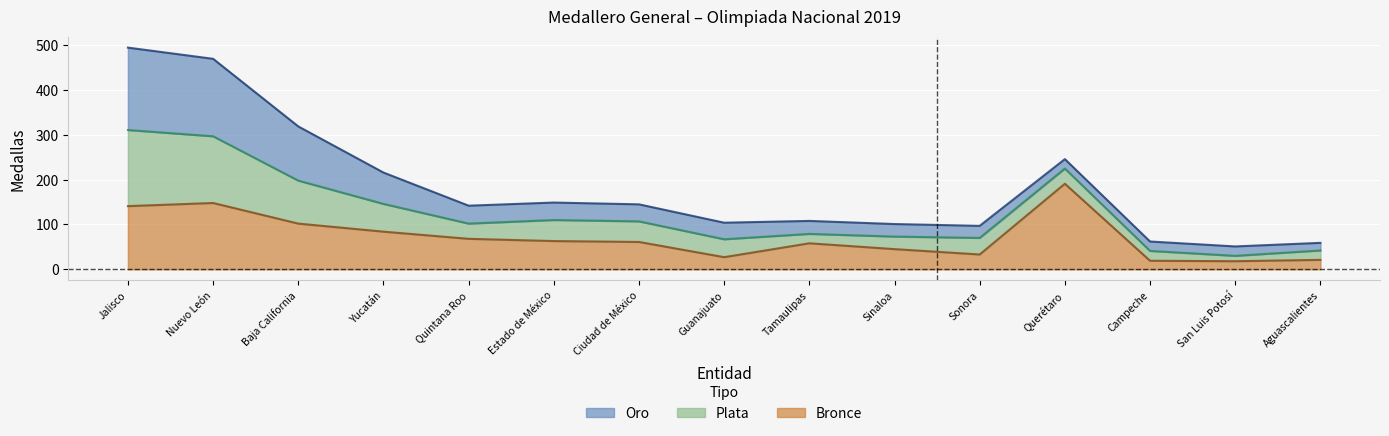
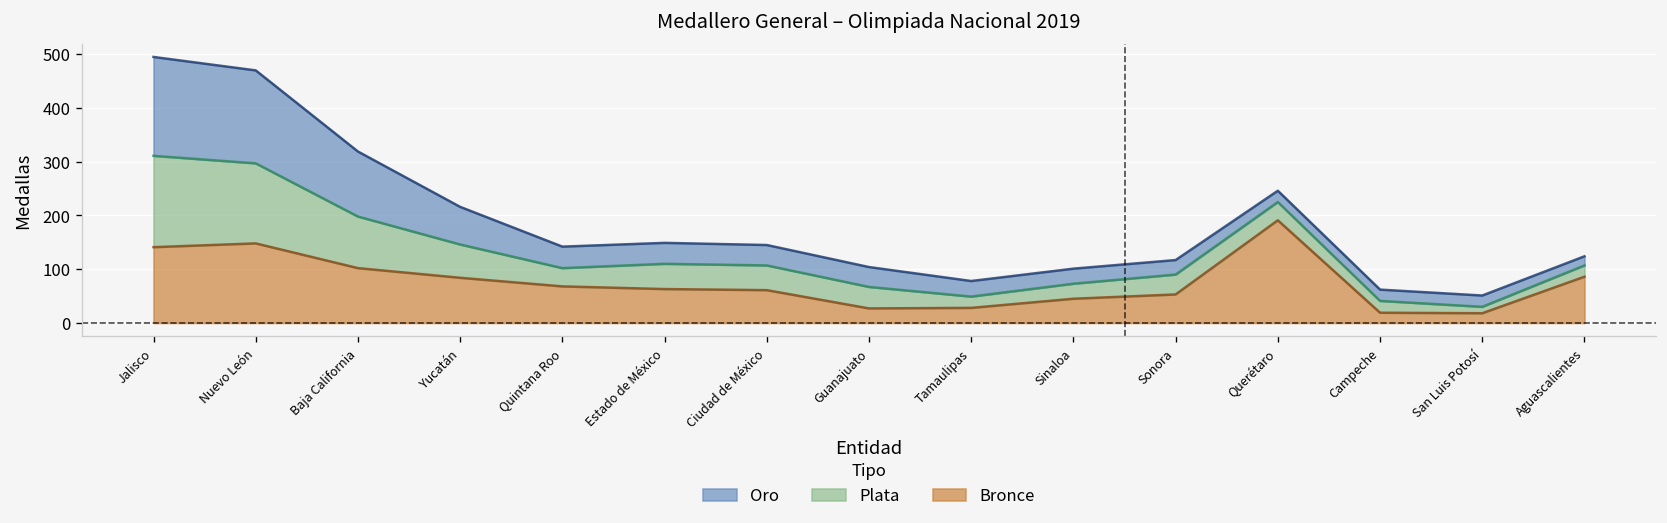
Bronce, Tamaulipas: 60 -> 30
Bronce, Sonora: 30 -> 50
Bronce, Aguascalientes: 20 -> 90
